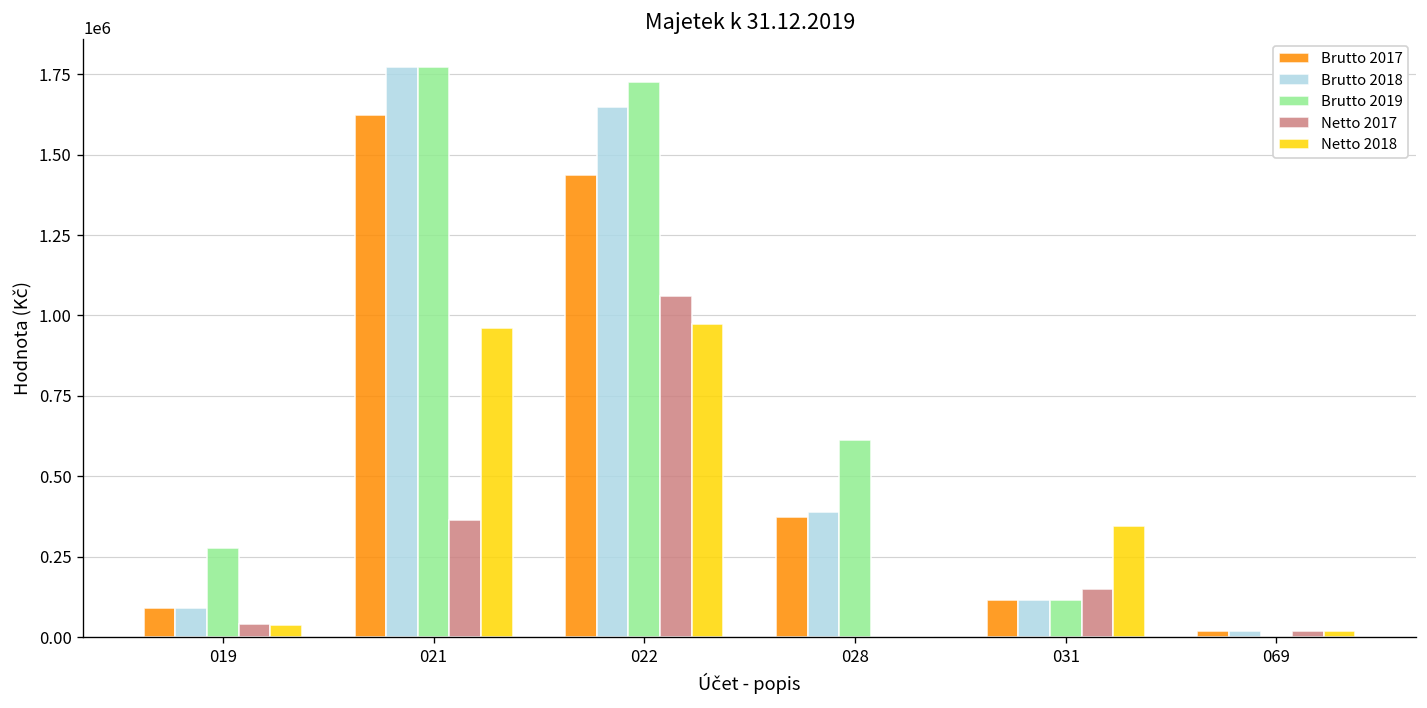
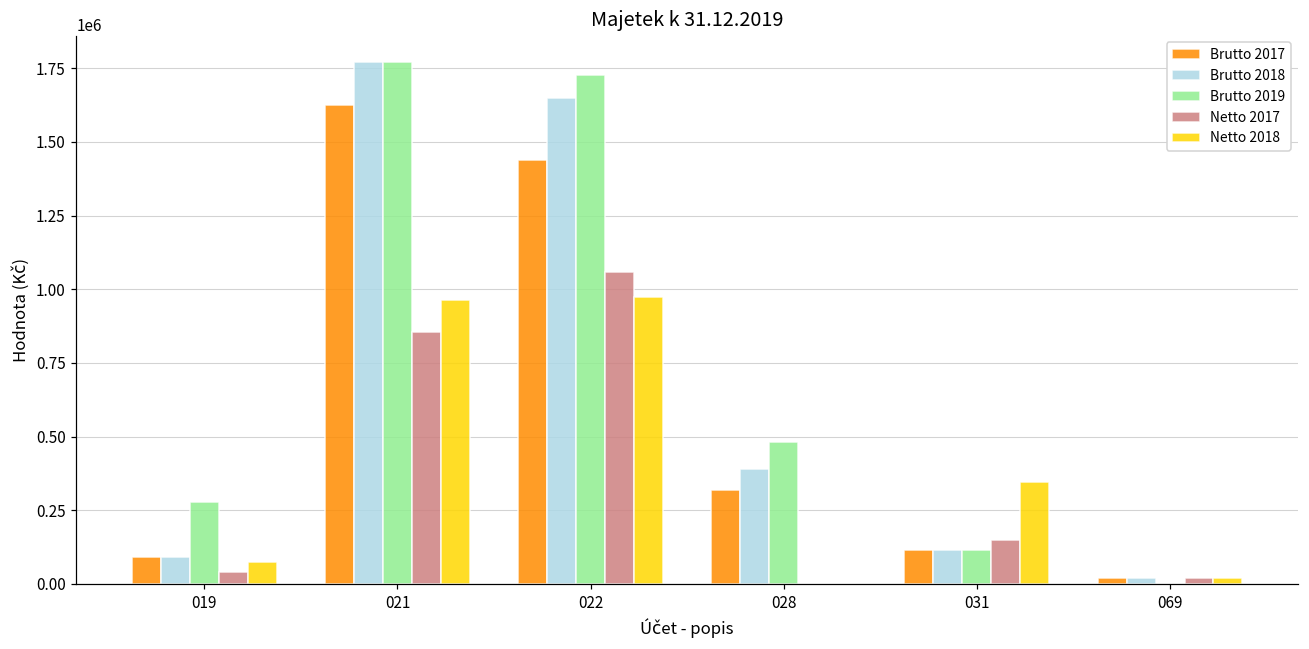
Netto 2018, 019: 40000 -> 70000
Netto 2017, 021: 370000 -> 850000
Brutto 2017, 028: 370000 -> 320000
Brutto 2019, 028: 610000 -> 480000
